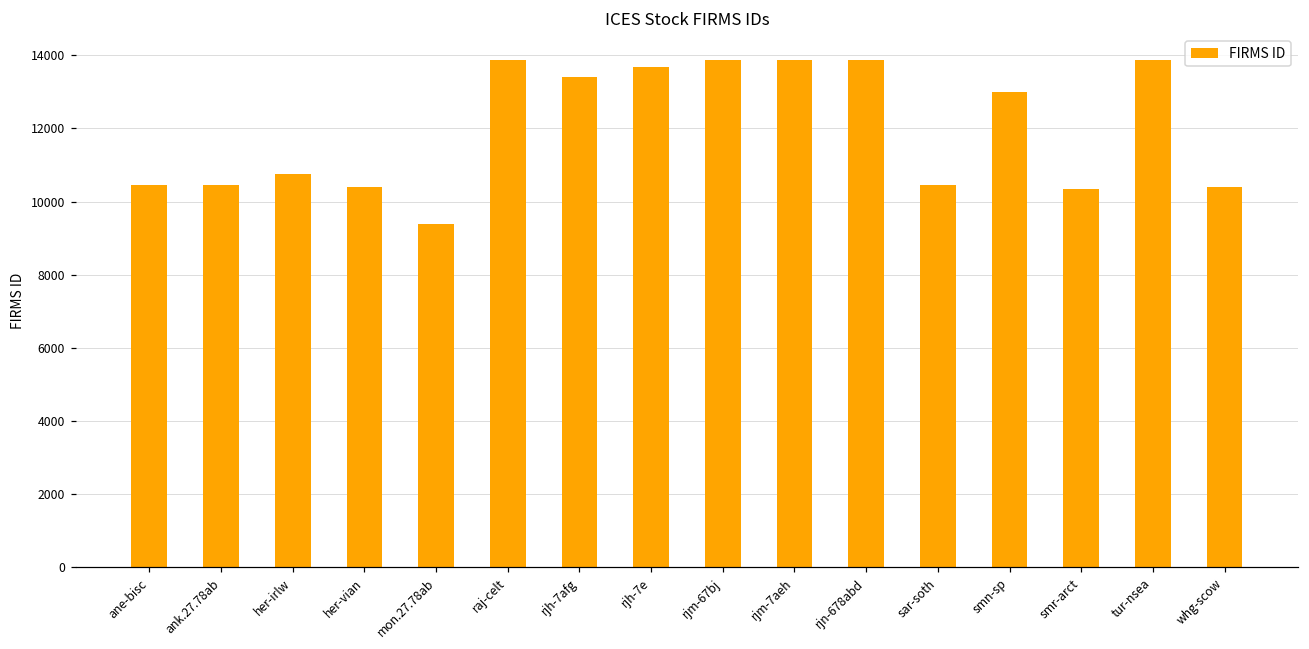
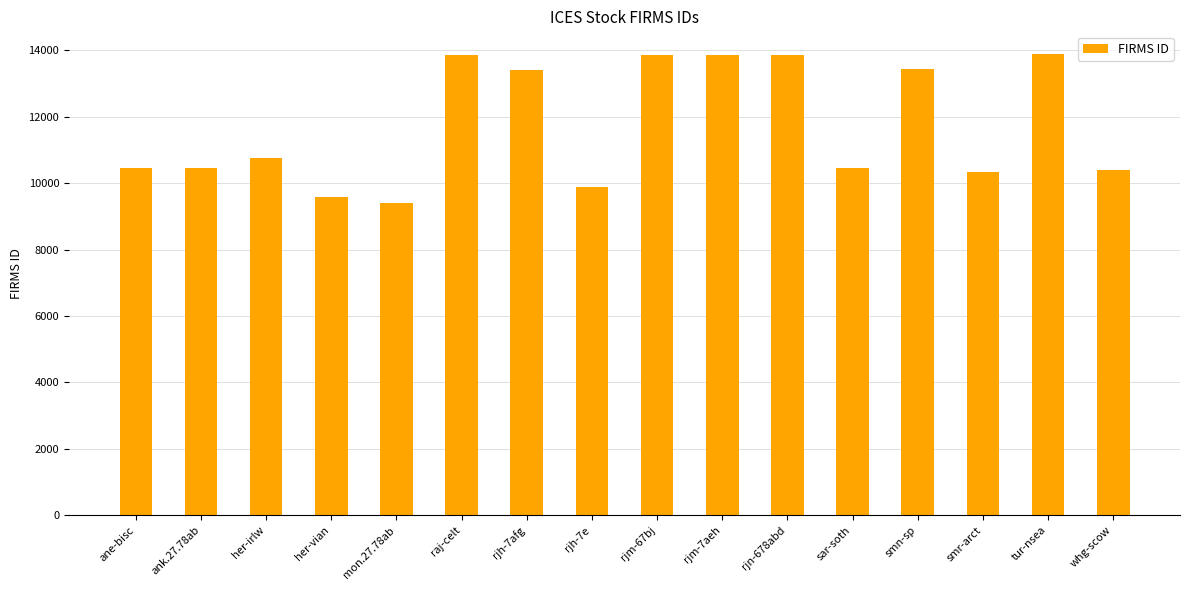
her-vian: 10400 -> 9600
rjh-7e: 13700 -> 9900
smn-sp: 13000 -> 13400
